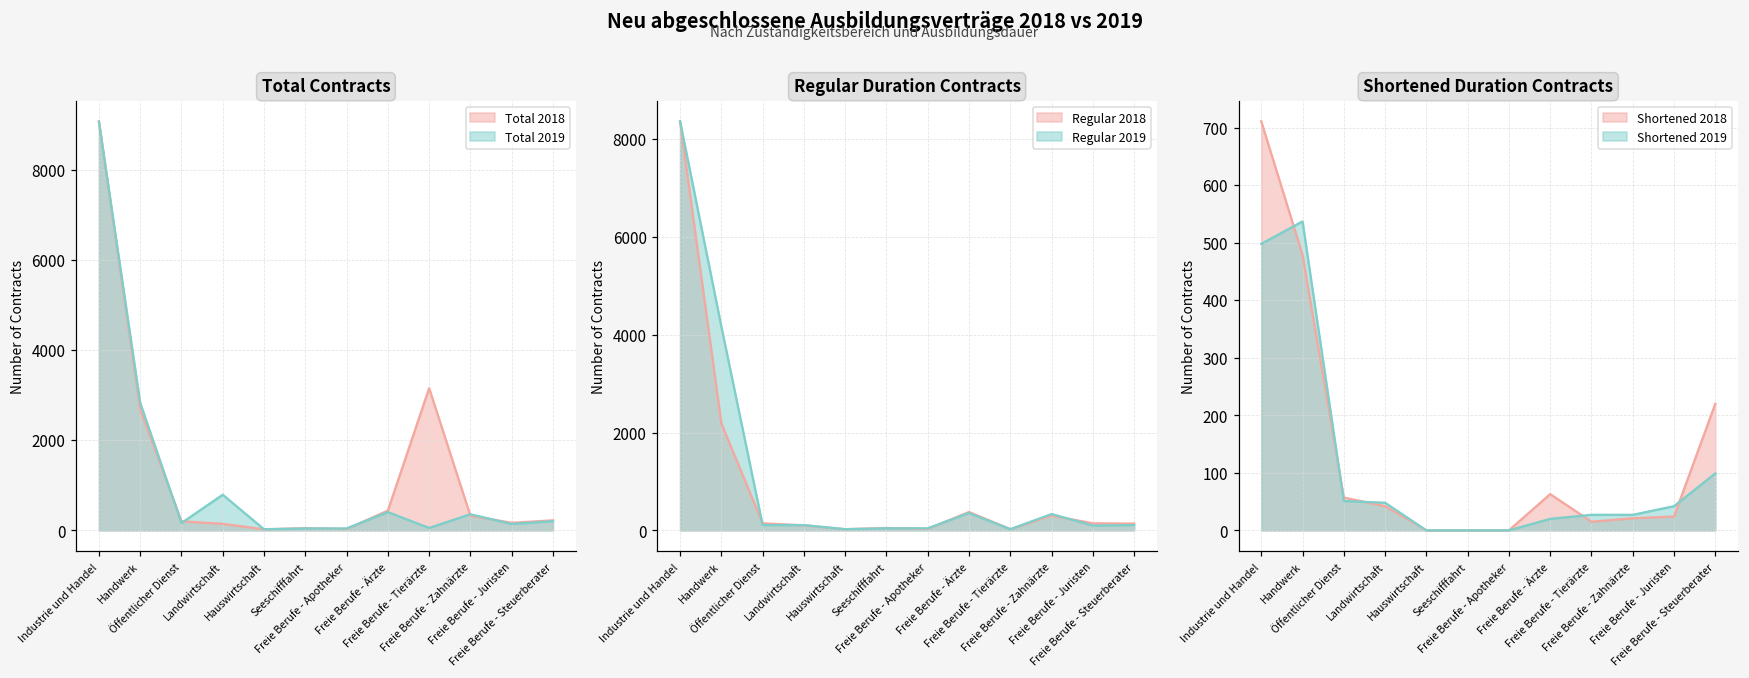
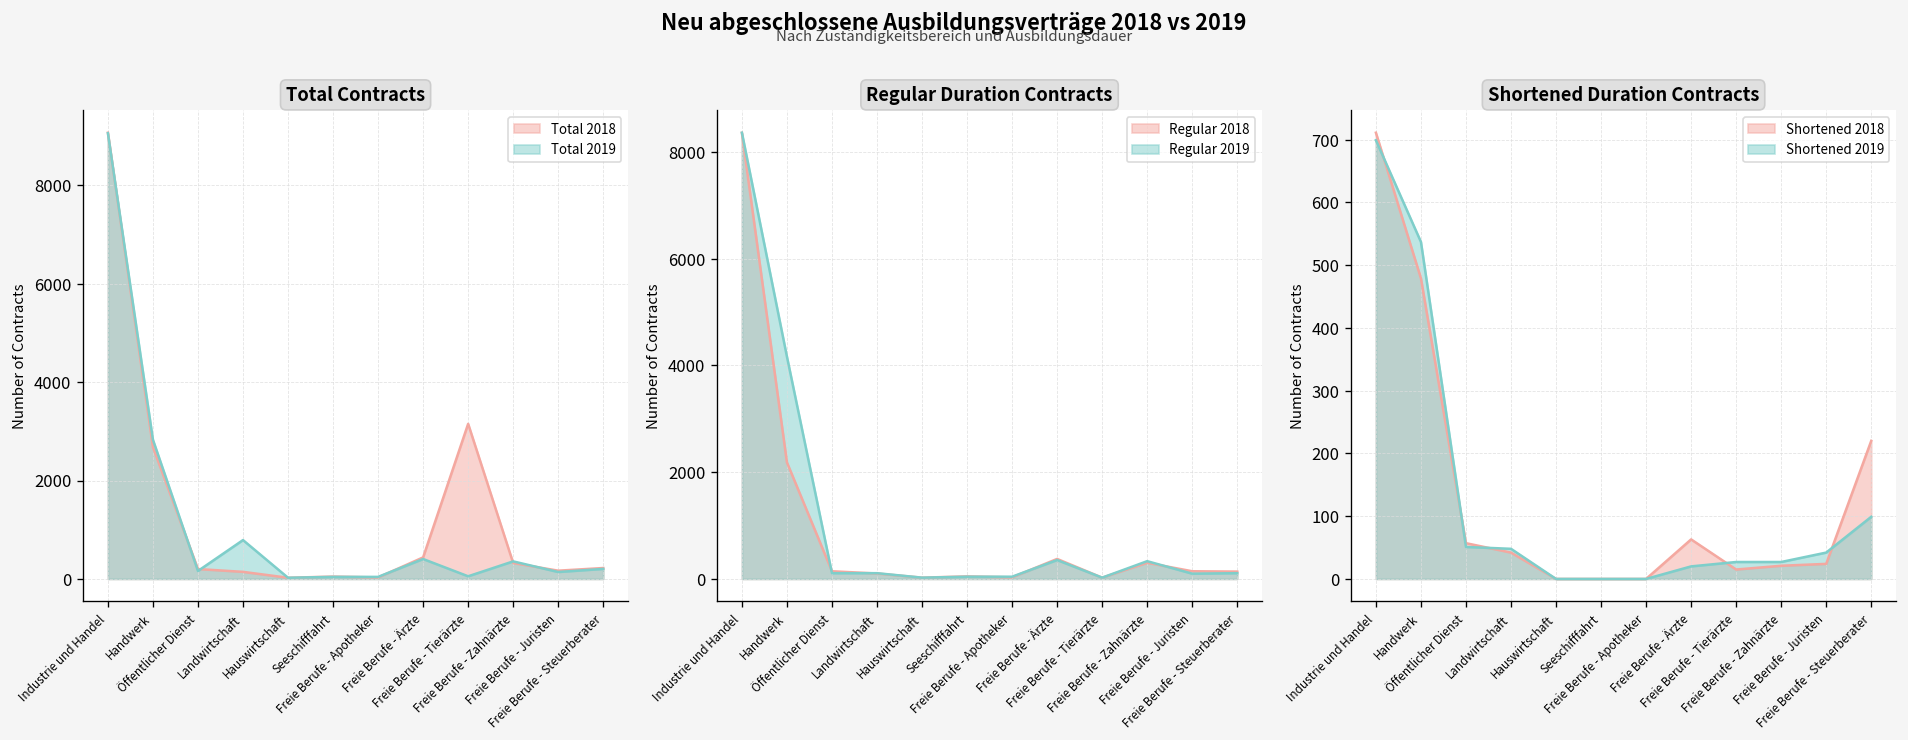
Shortened Duration Contracts, Shortened 2019, Industrie und Handel: 500 -> 700
